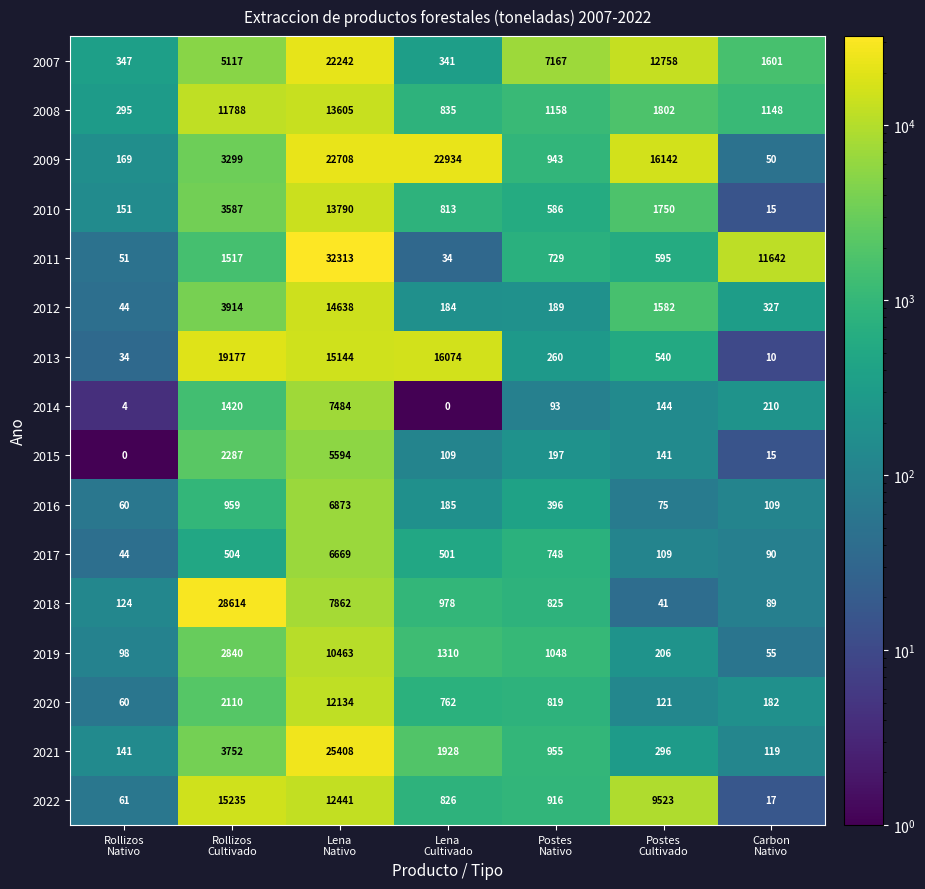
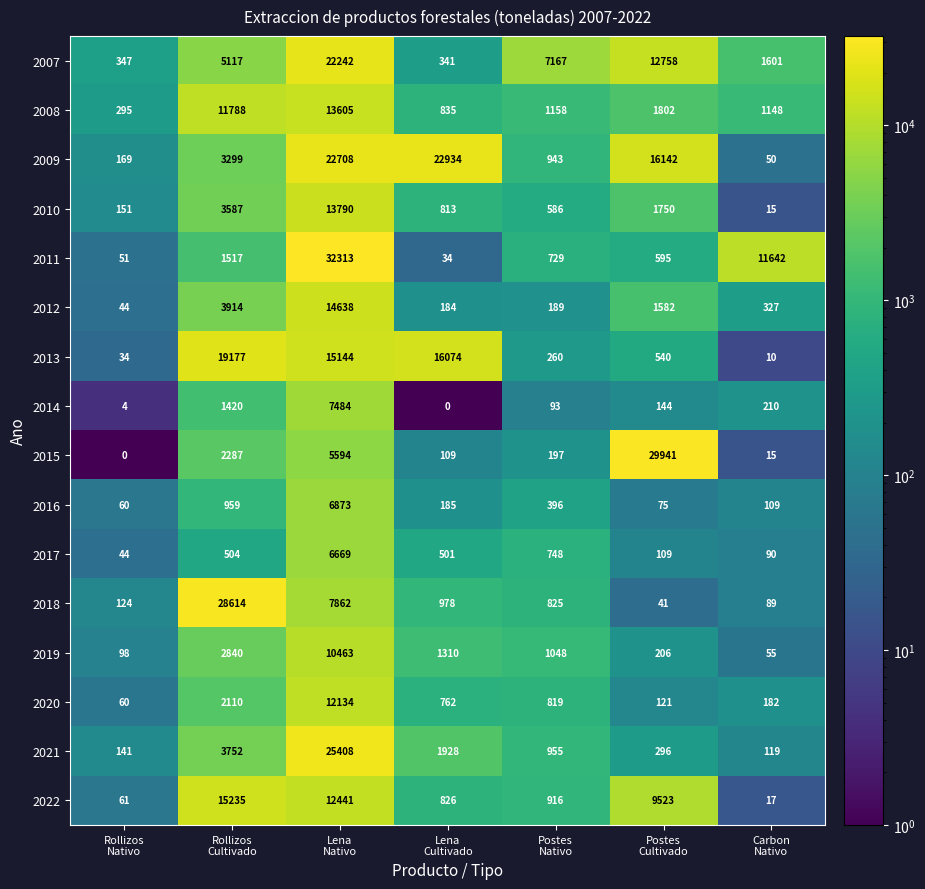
2015, Postes Cultivado: 141 -> 29941
